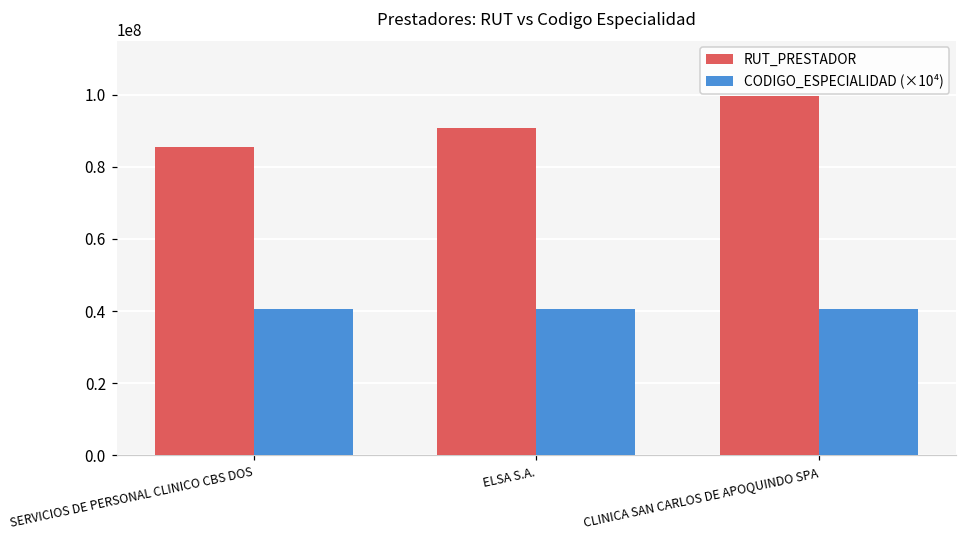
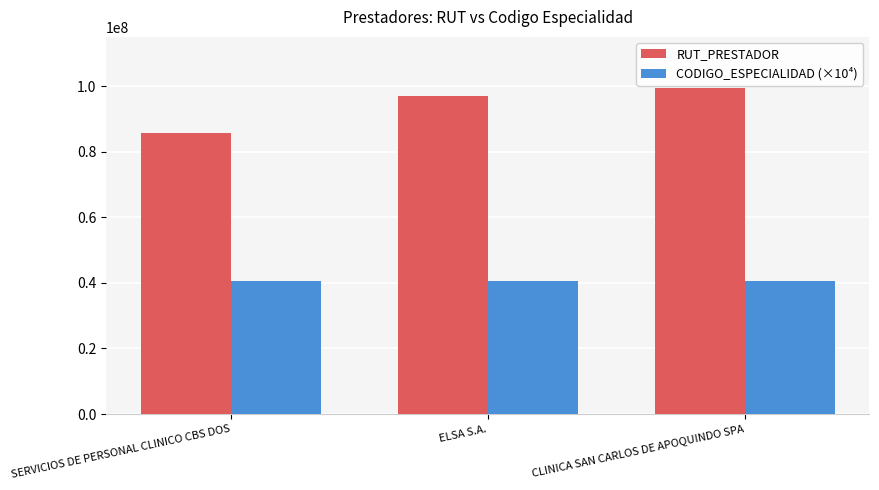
RUT_PRESTADOR, ELSA S.A.: 91000000 -> 97000000
